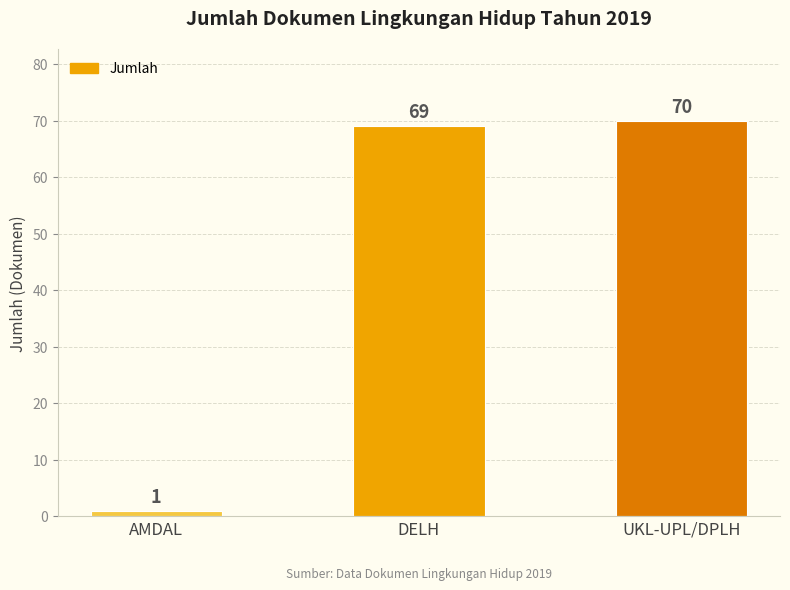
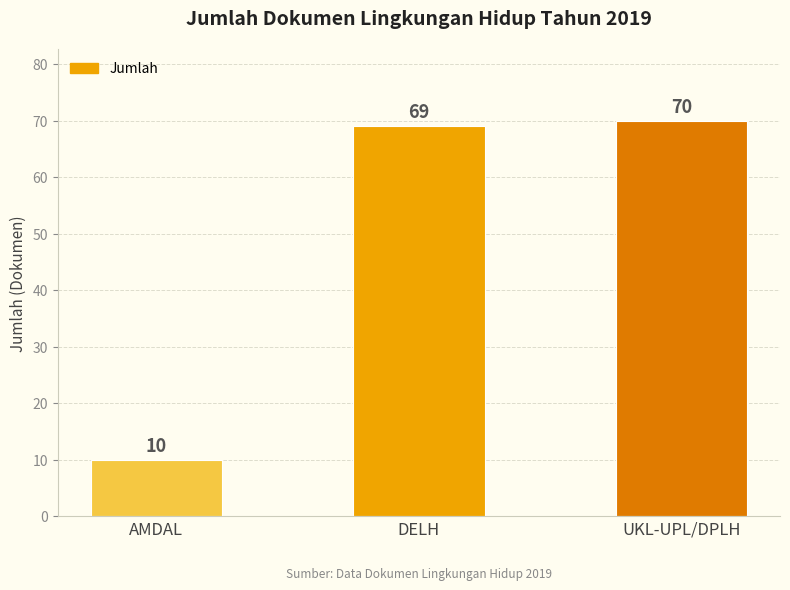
AMDAL: 1 -> 10
